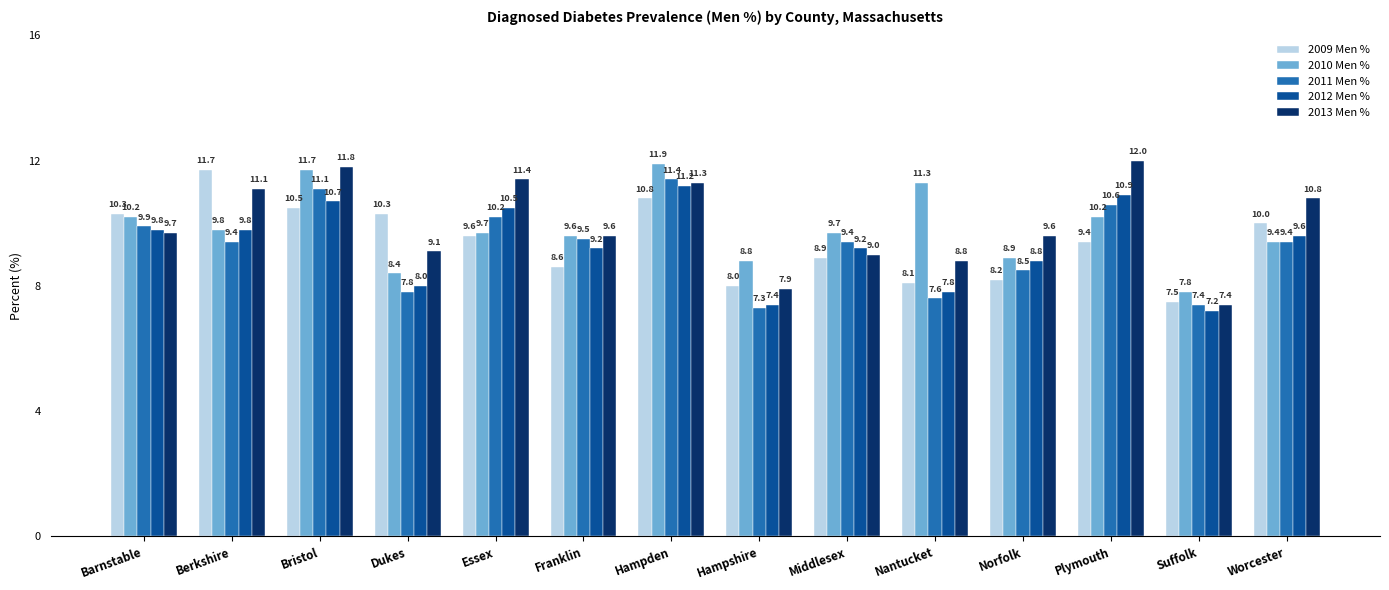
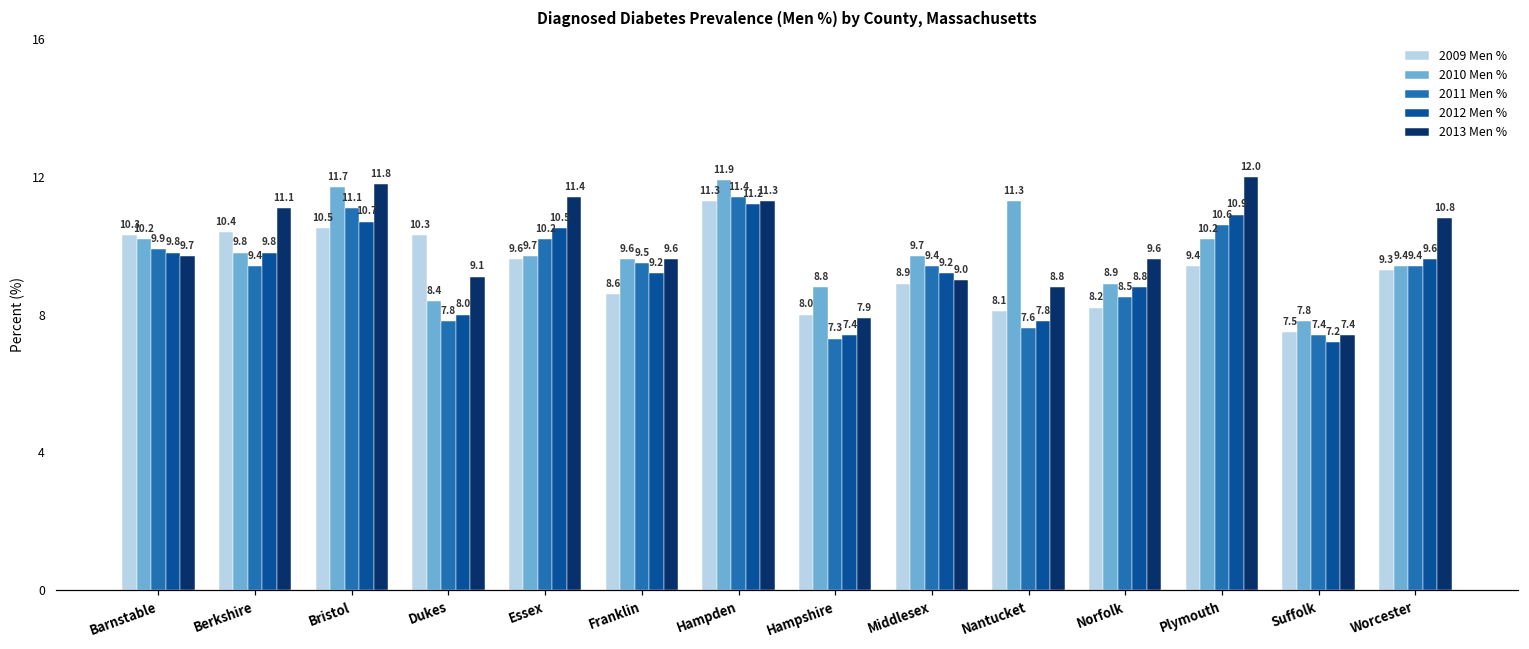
2009 Men %, Berkshire: 11.7 -> 10.4
2009 Men %, Hampden: 10.8 -> 11.3
2009 Men %, Worcester: 10.0 -> 9.3
